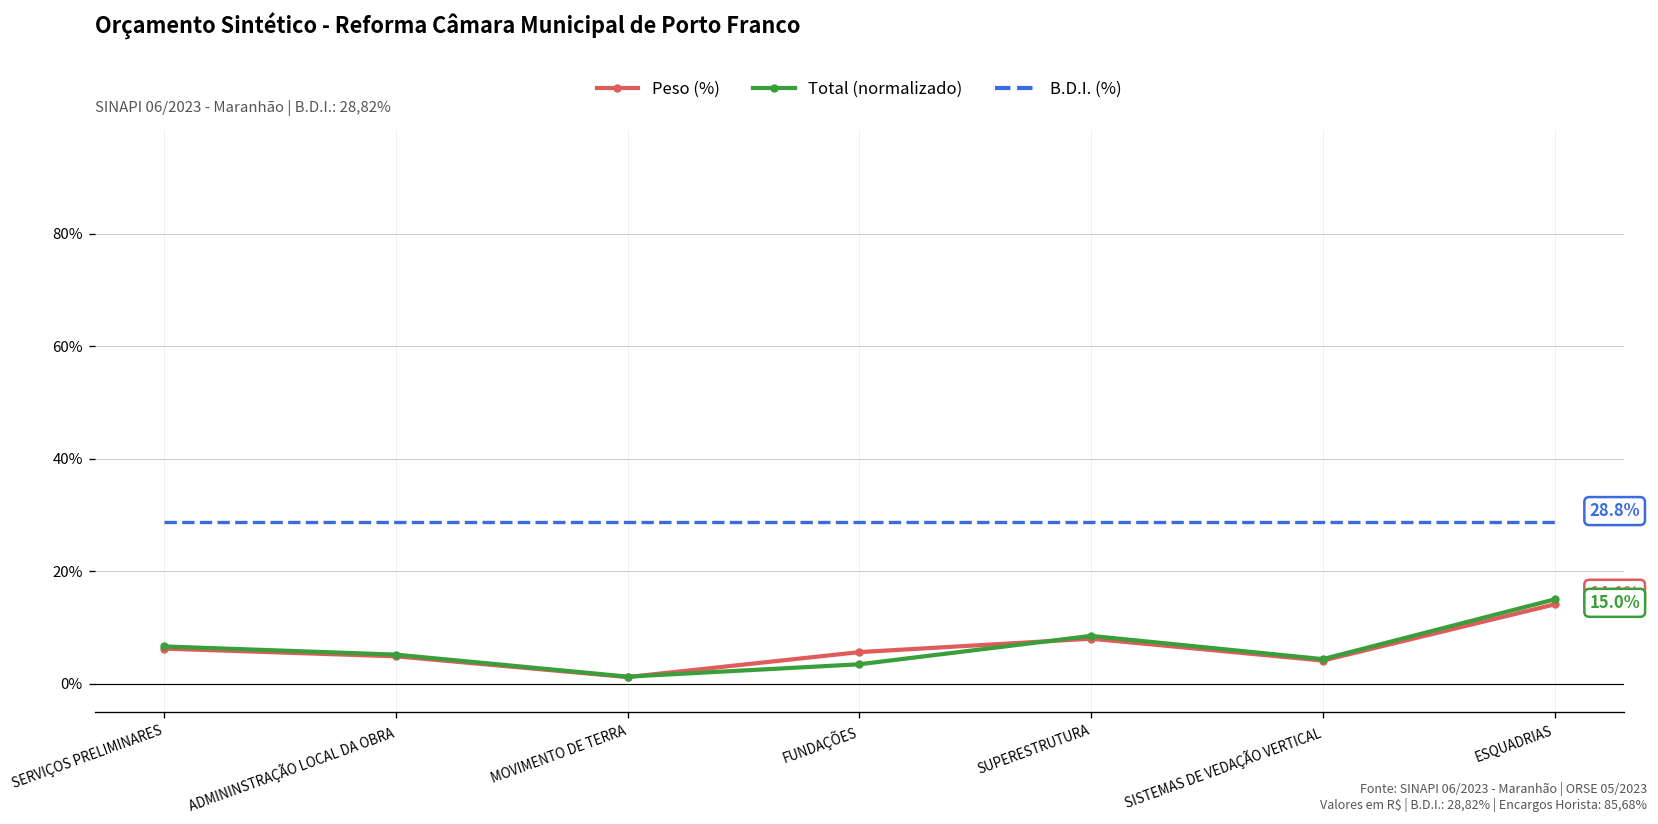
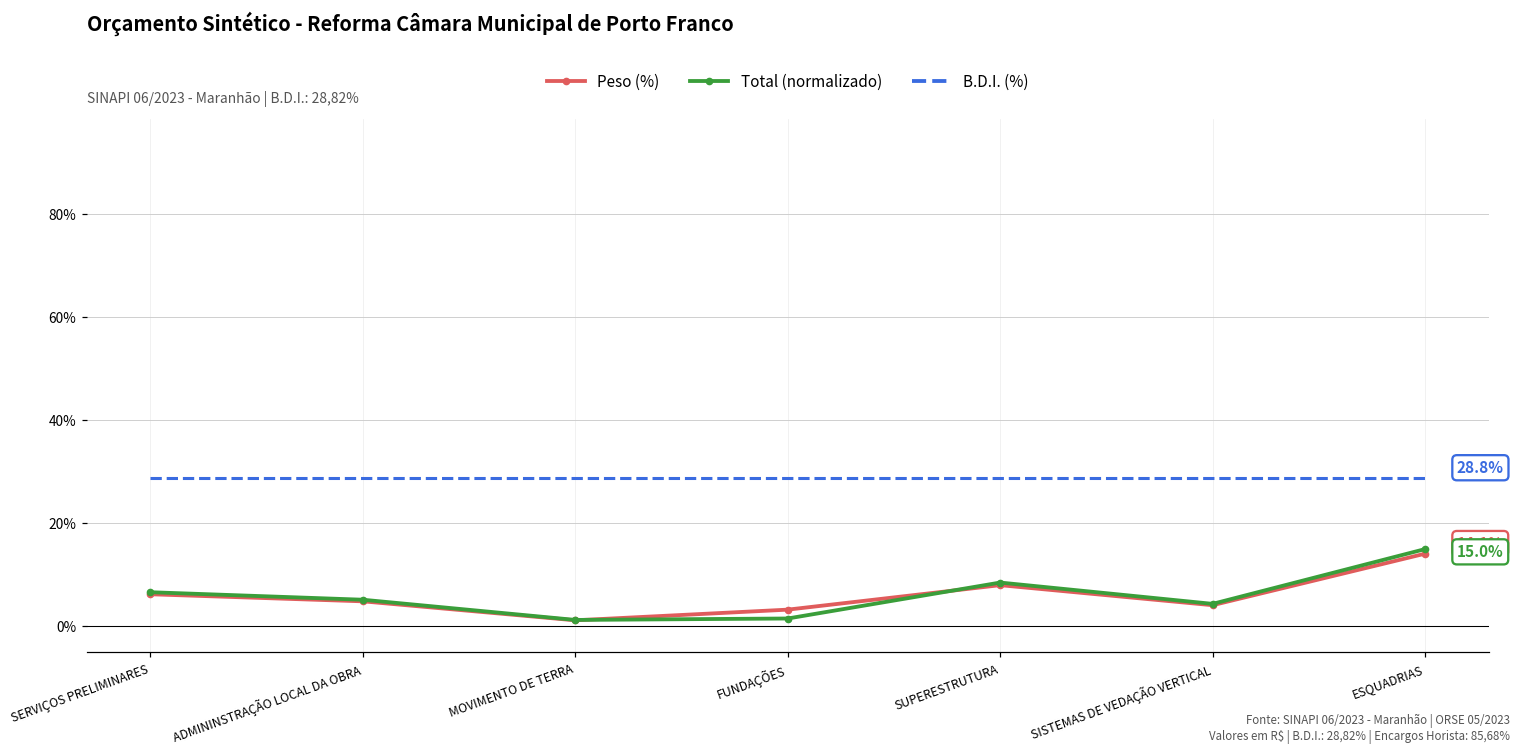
Peso (%), FUNDAÇÕES: 6% -> 3%
Total (normalizado), FUNDAÇÕES: 3% -> 2%
